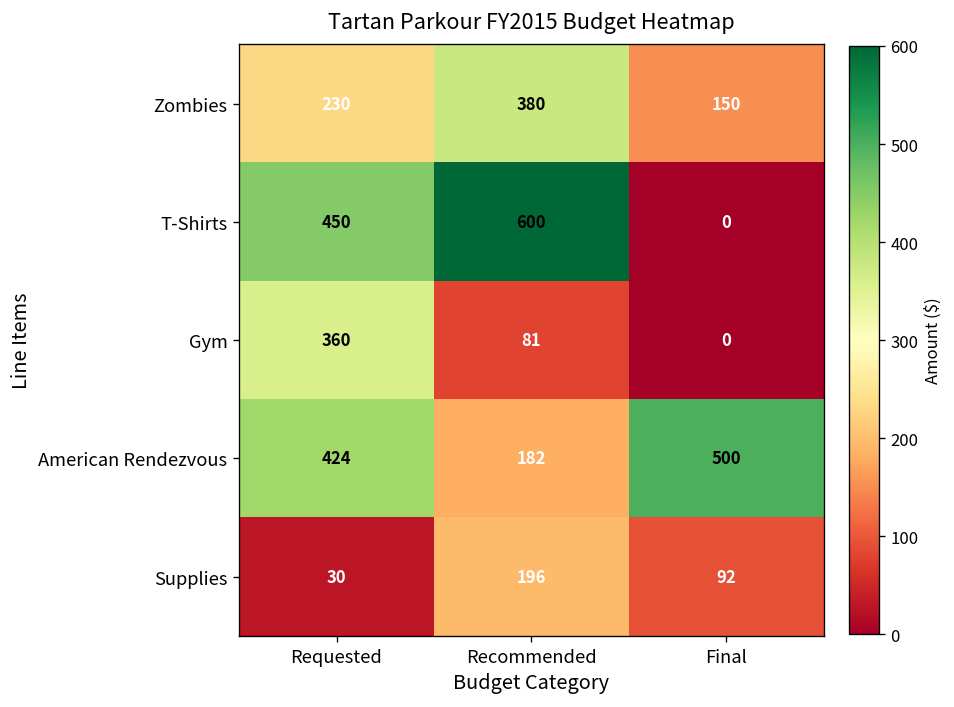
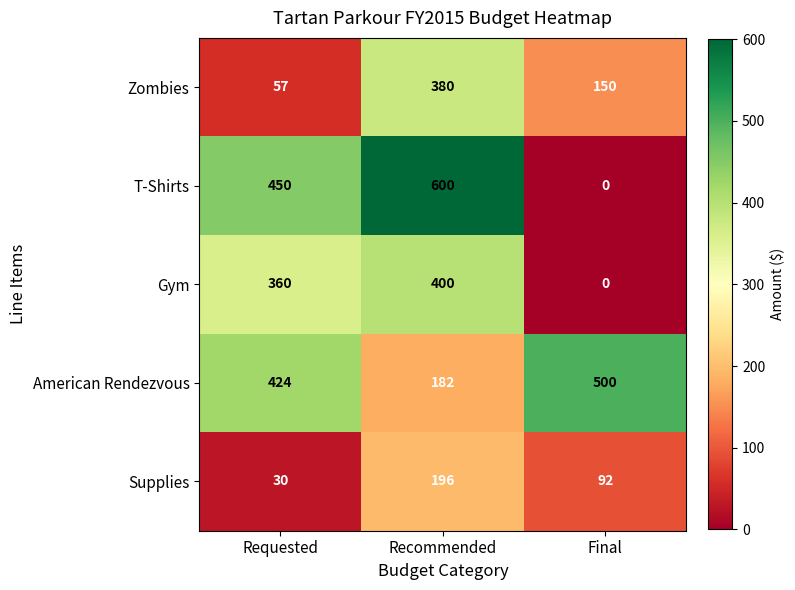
Zombies, Requested: 230 -> 57
Gym, Recommended: 81 -> 400
